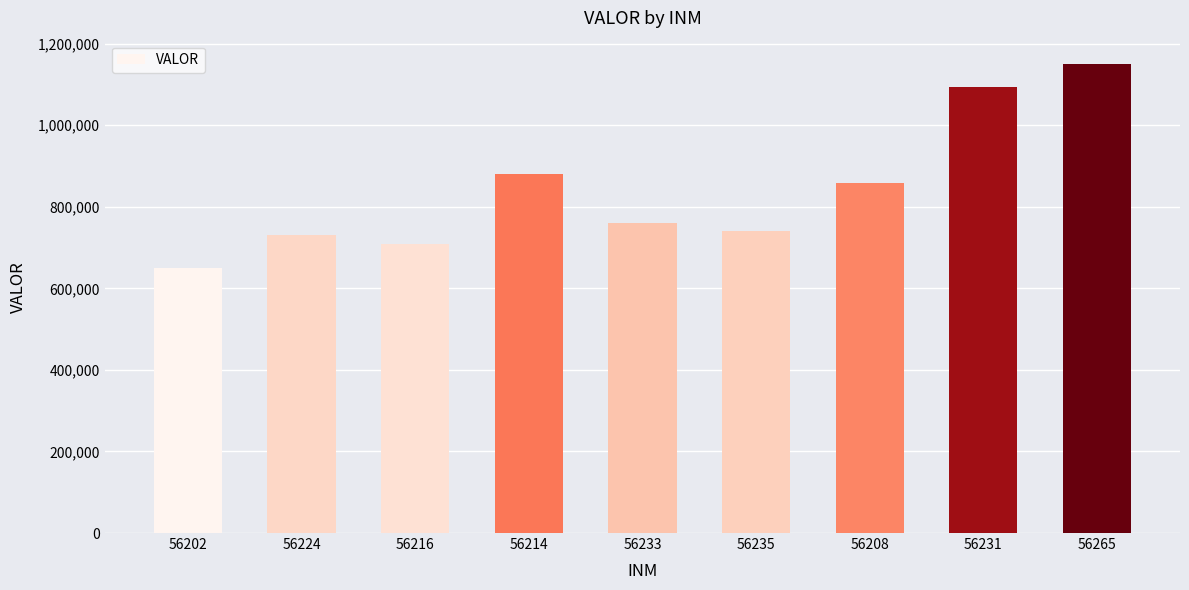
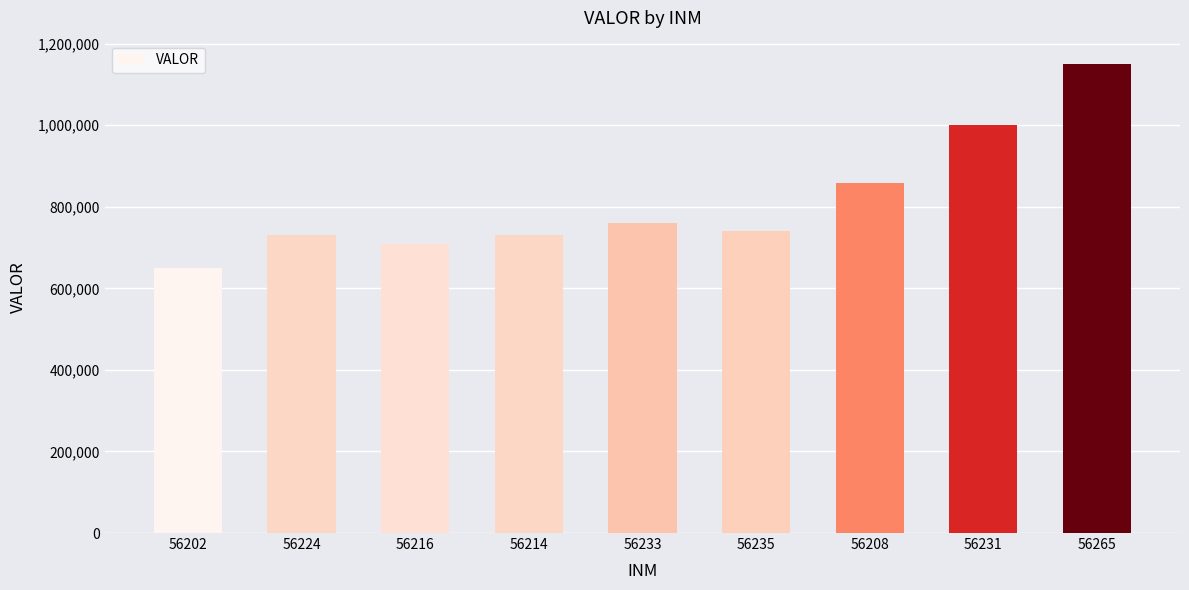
56214: 880,000 -> 730,000
56231: 1,090,000 -> 1,000,000
